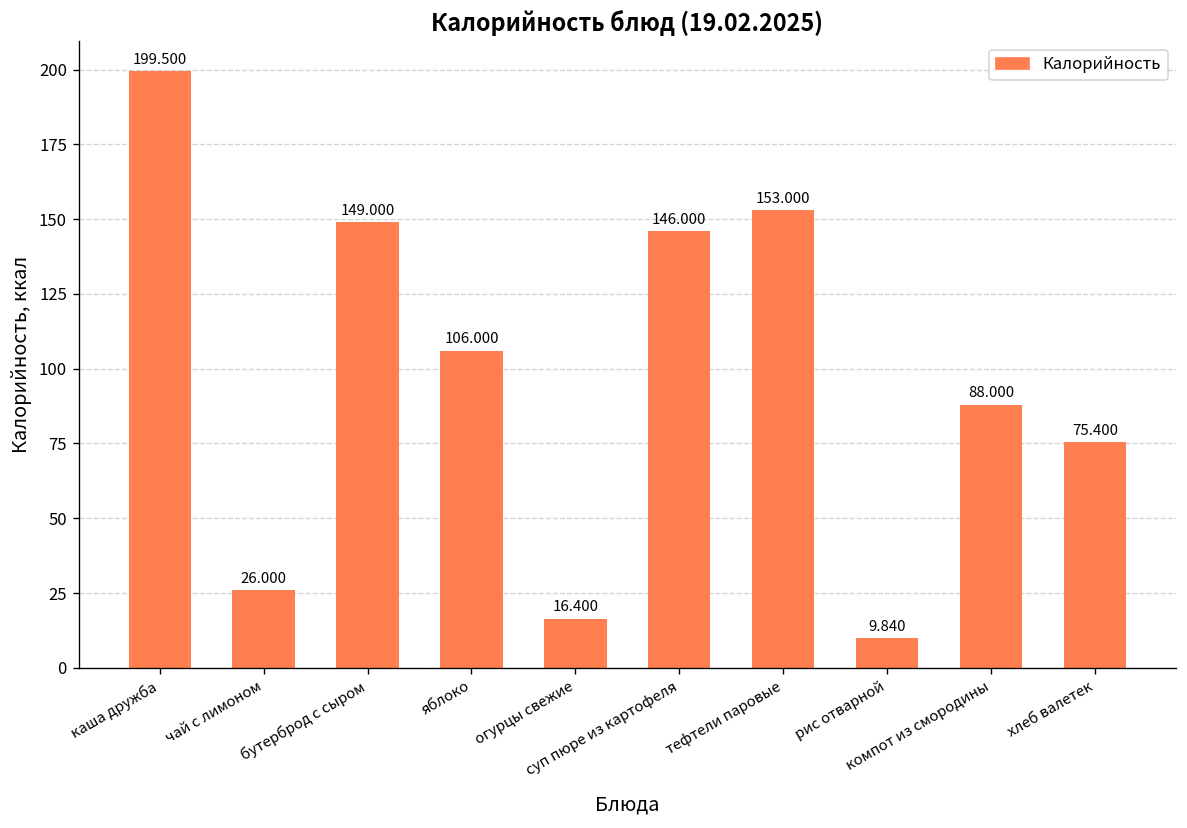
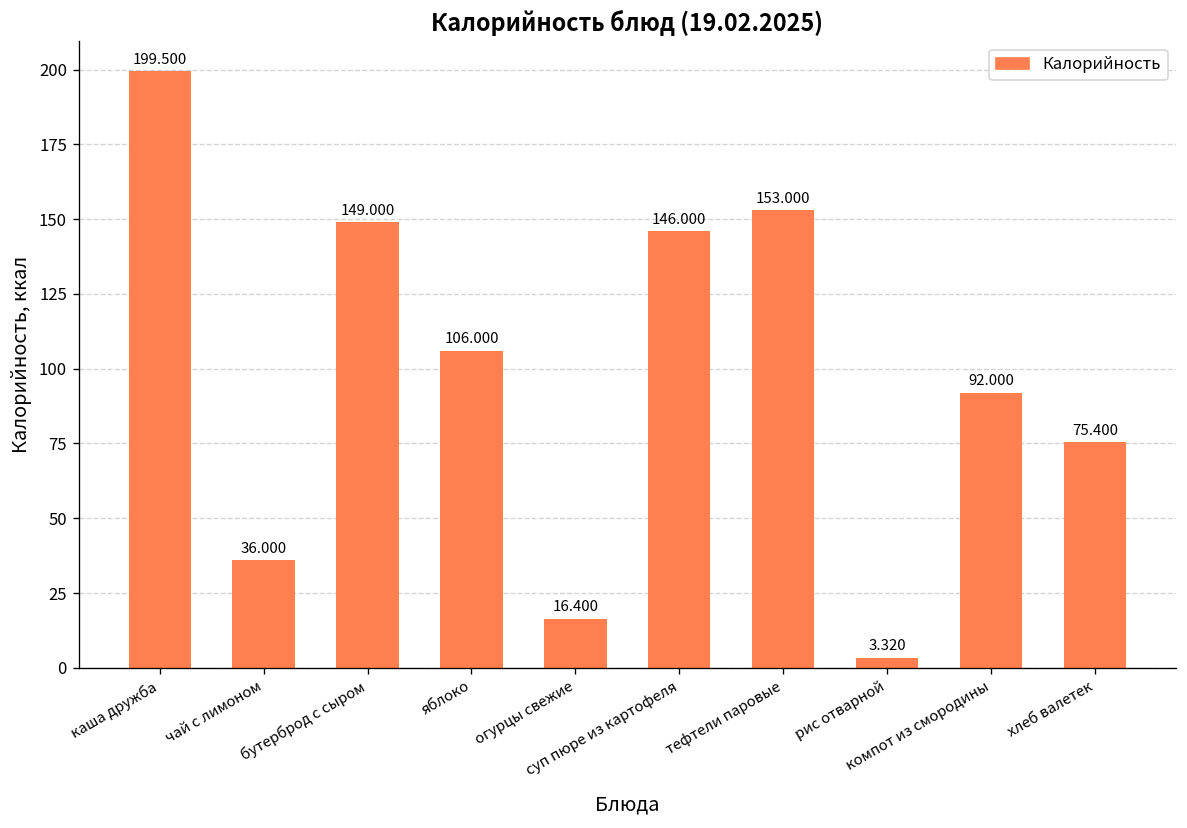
чай с лимоном: 26.000 -> 36.000
рис отварной: 9.840 -> 3.320
компот из смородины: 88.000 -> 92.000
